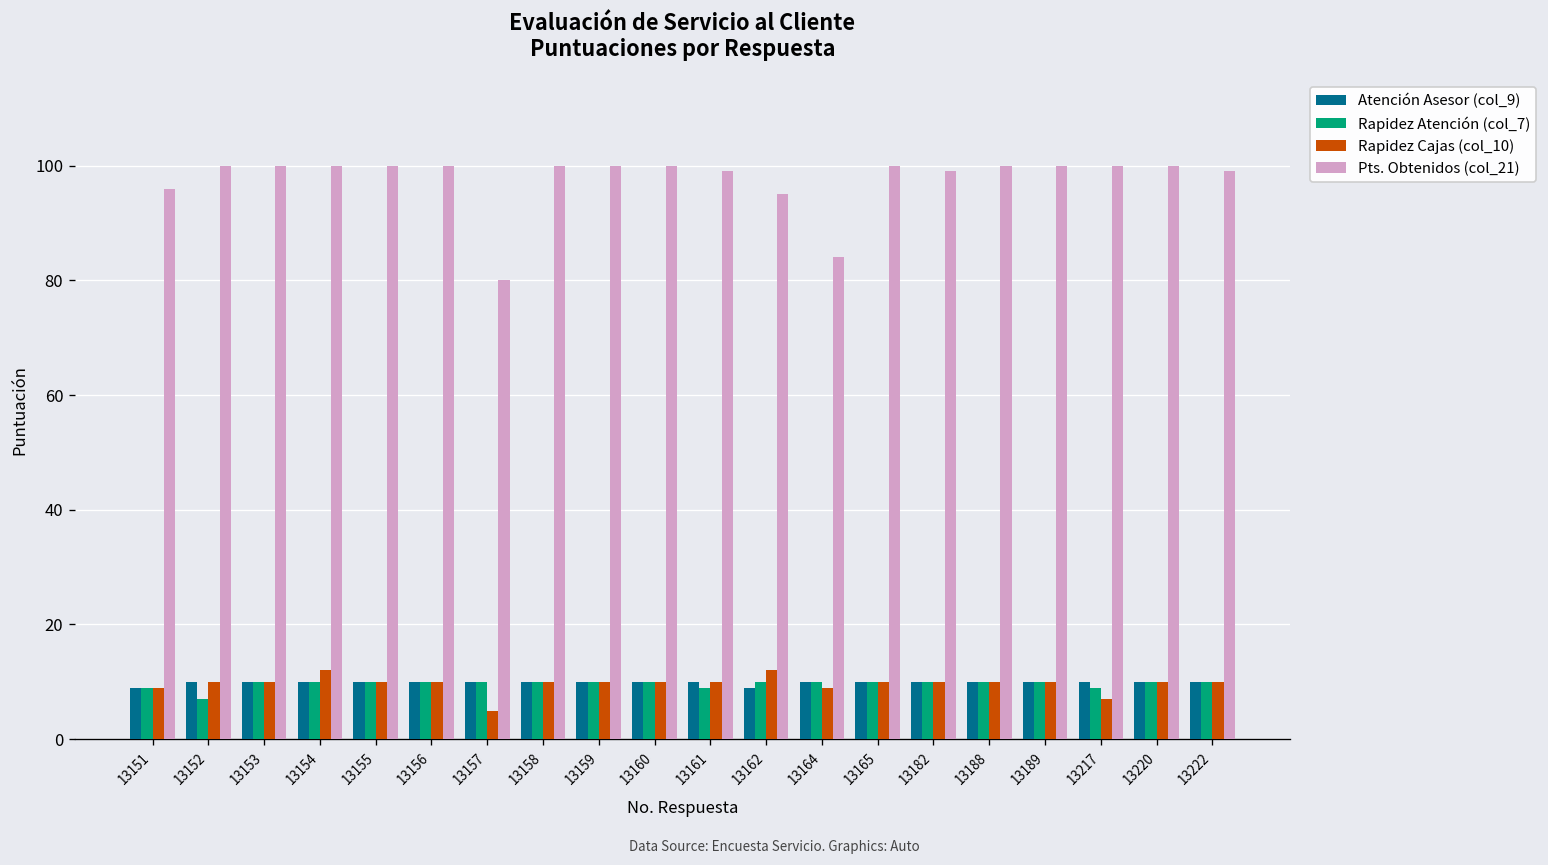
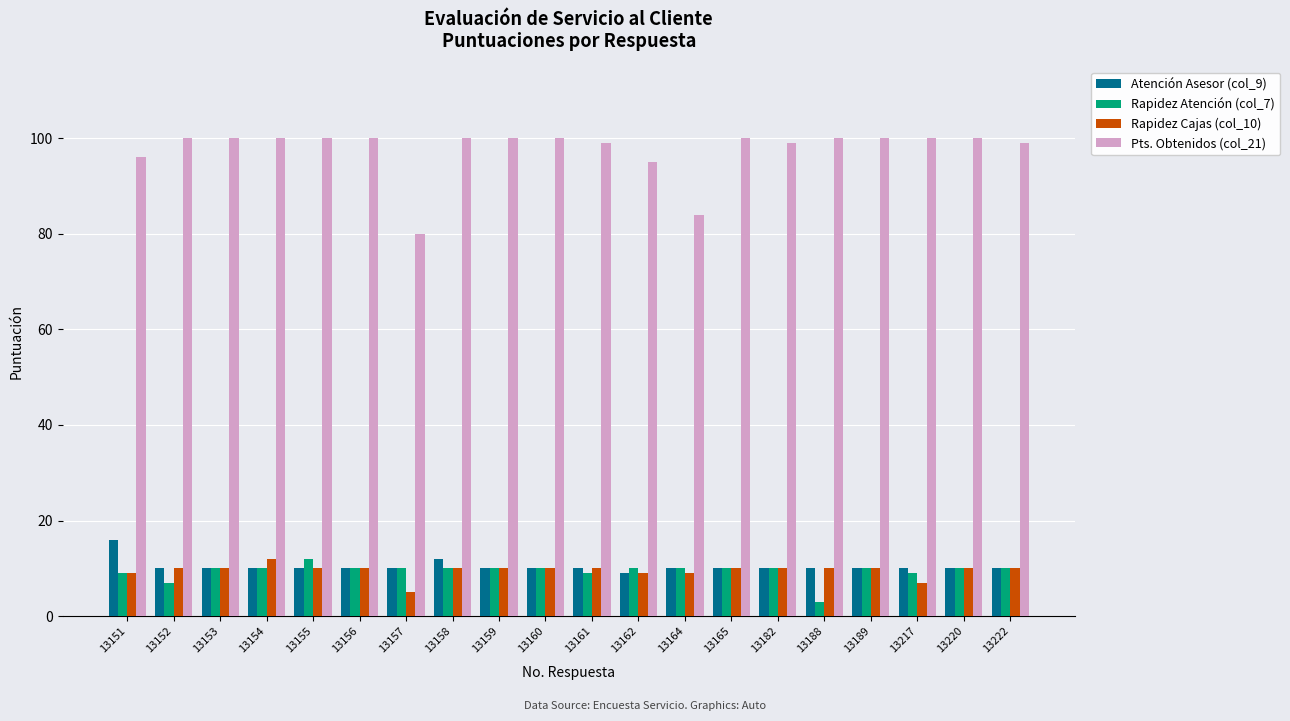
Atención Asesor (col_9), 13151: 9 -> 16
Rapidez Atención (col_7), 13155: 10 -> 12
Atención Asesor (col_9), 13158: 10 -> 12
Rapidez Cajas (col_10), 13162: 12 -> 9
Rapidez Atención (col_7), 13188: 10 -> 3
